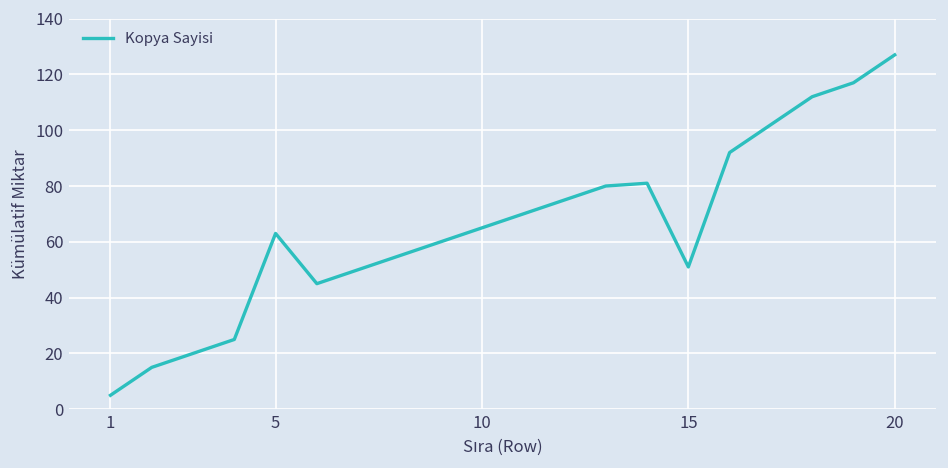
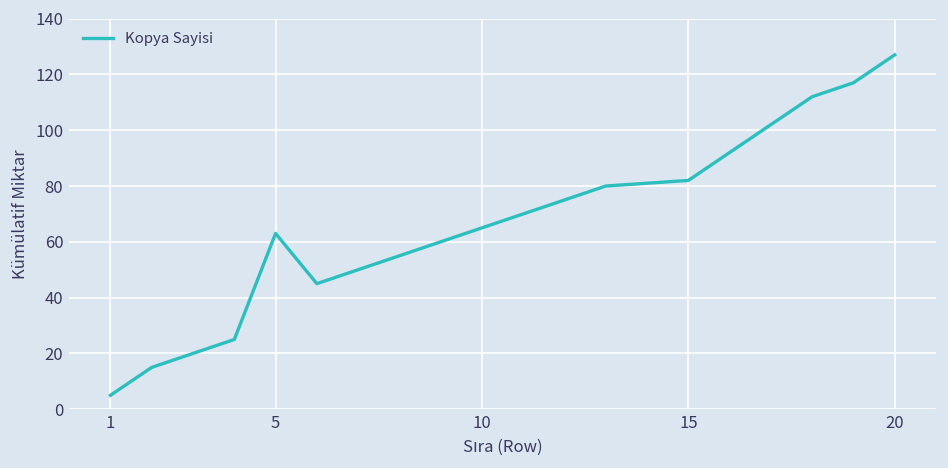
15: 51 -> 82
